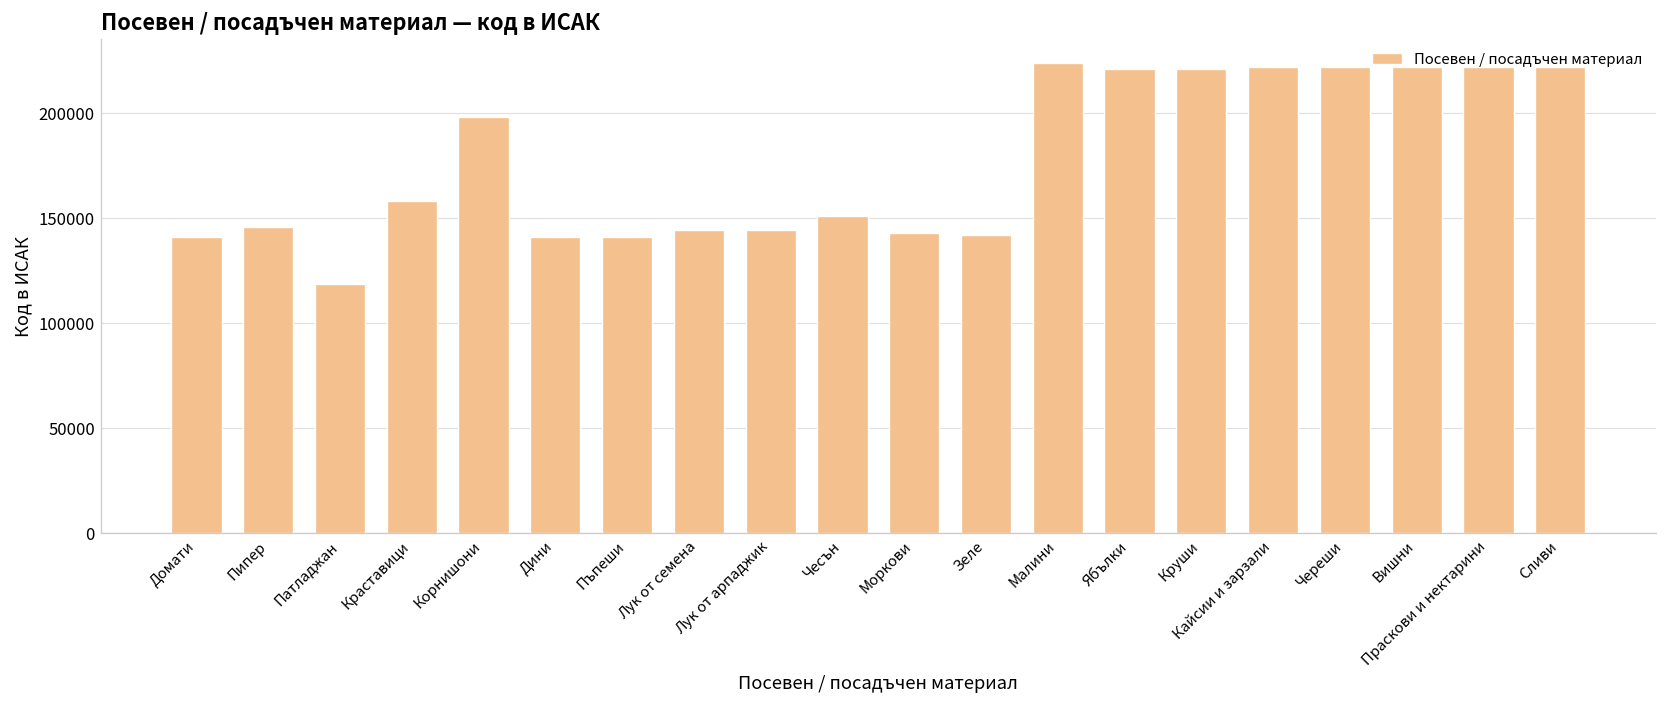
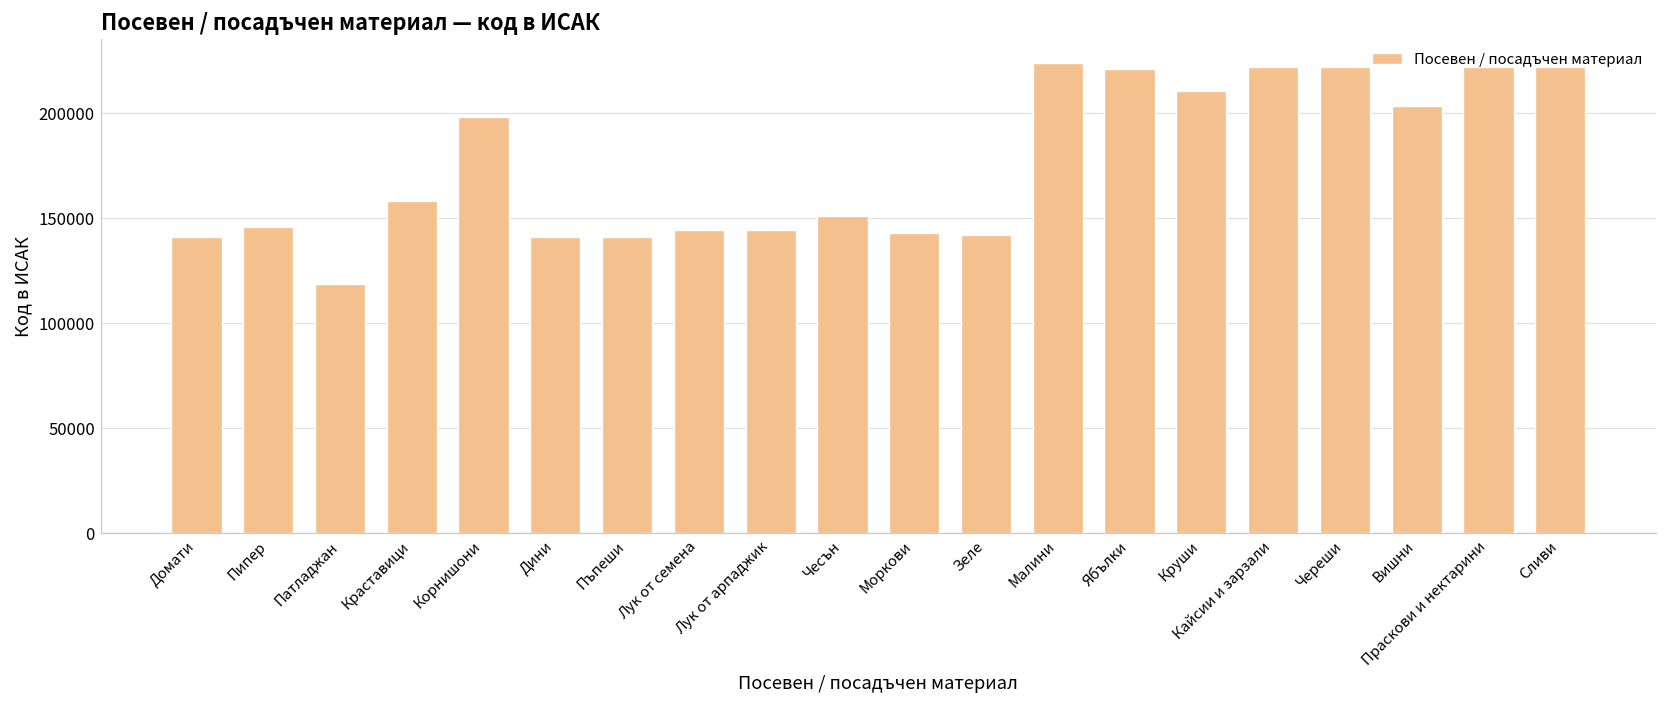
Круши: 221000 -> 210000
Вишни: 222000 -> 203000
